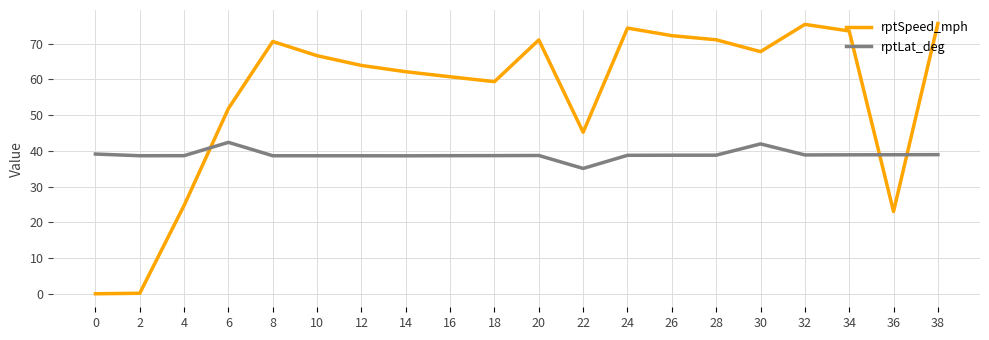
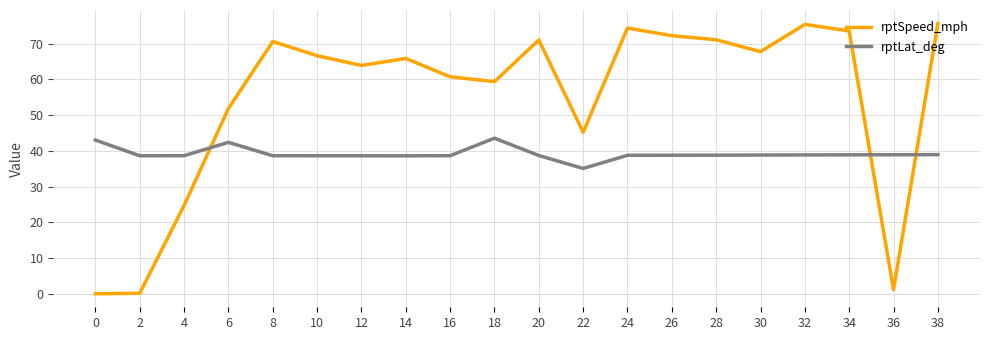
rptLat_deg, 0: 39 -> 43
rptSpeed_mph, 14: 62 -> 66
rptLat_deg, 18: 39 -> 44
rptLat_deg, 30: 42 -> 39
rptSpeed_mph, 36: 23 -> 1
